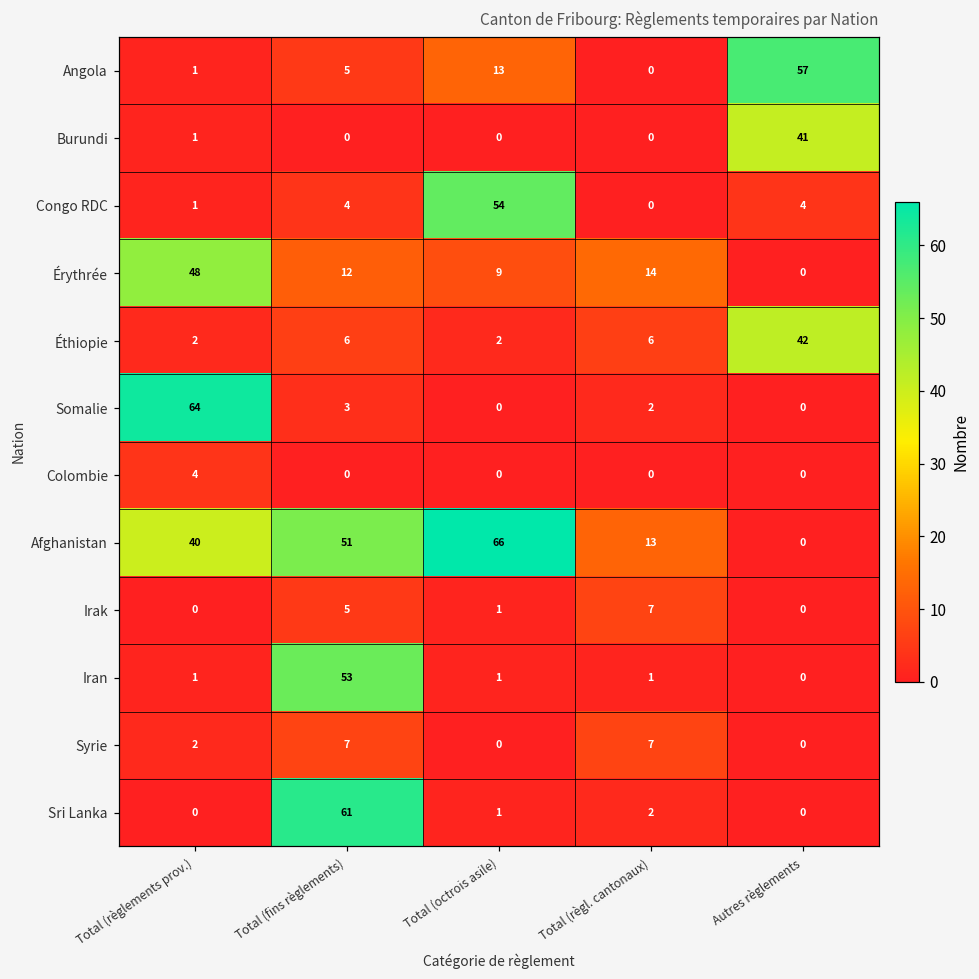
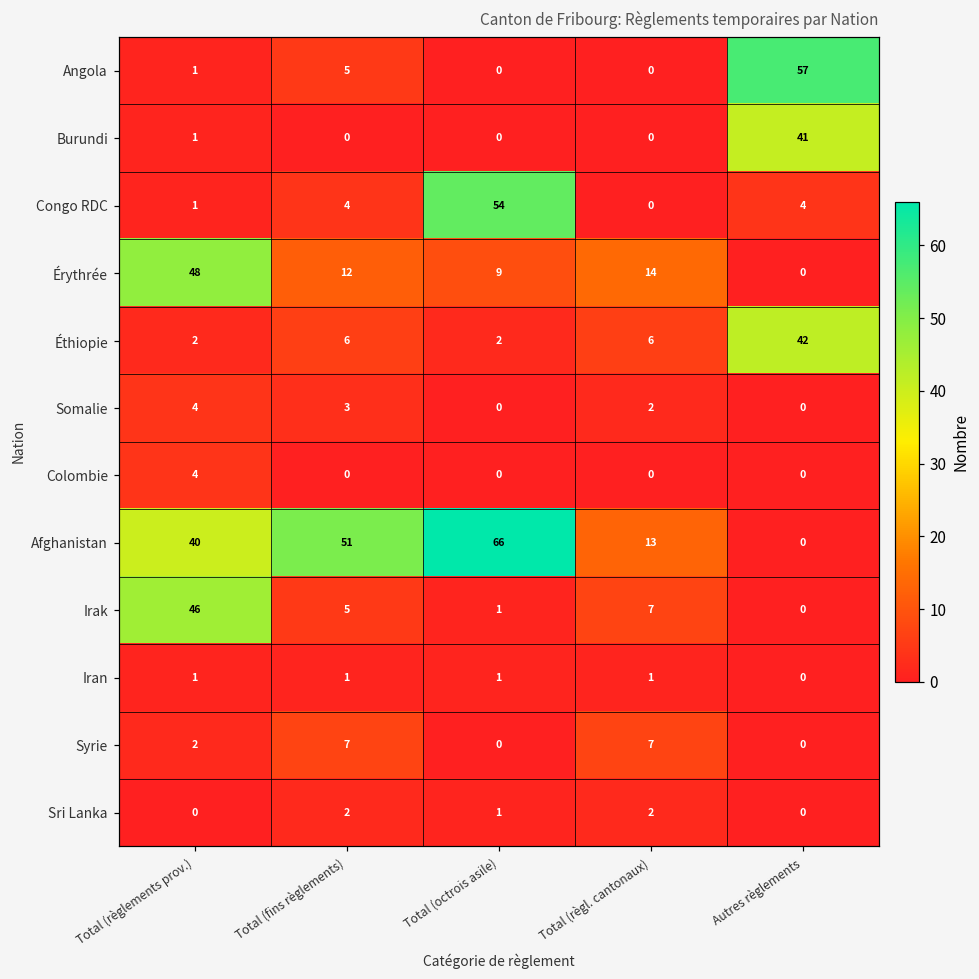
Angola, Total (octrois asile): 13 -> 0
Somalie, Total (règlements prov.): 64 -> 4
Irak, Total (règlements prov.): 0 -> 46
Iran, Total (fins règlements): 53 -> 1
Sri Lanka, Total (fins règlements): 61 -> 2
